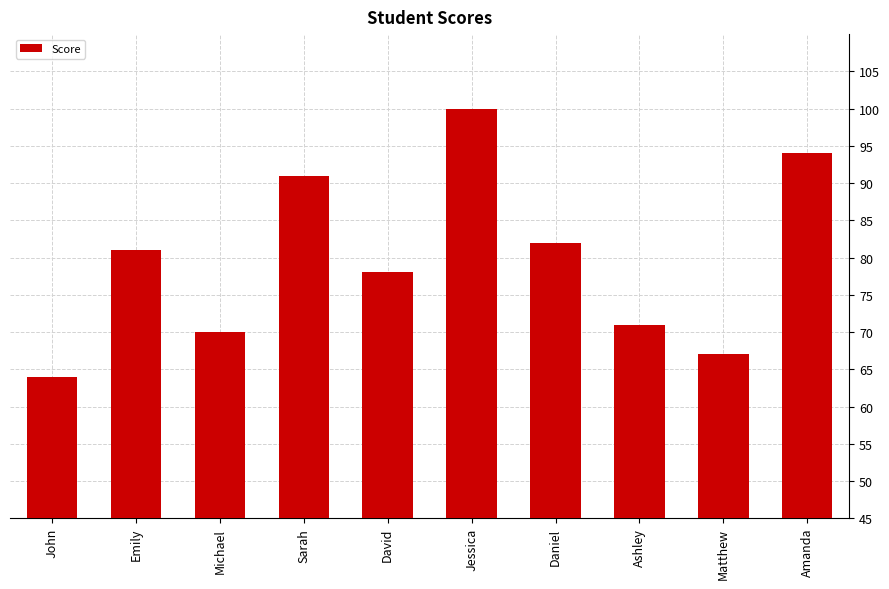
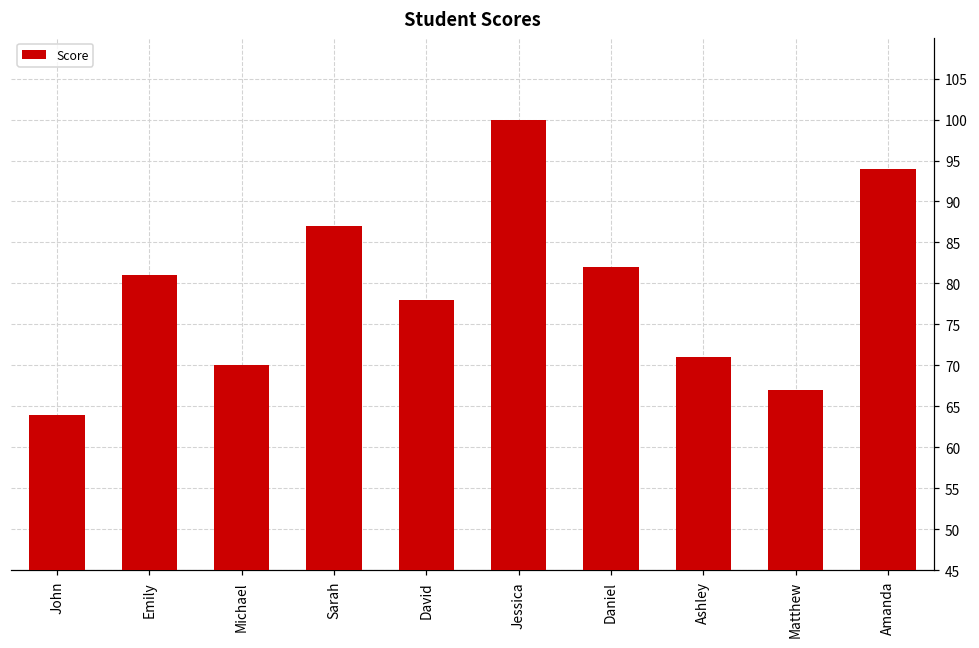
Sarah: 91 -> 87
